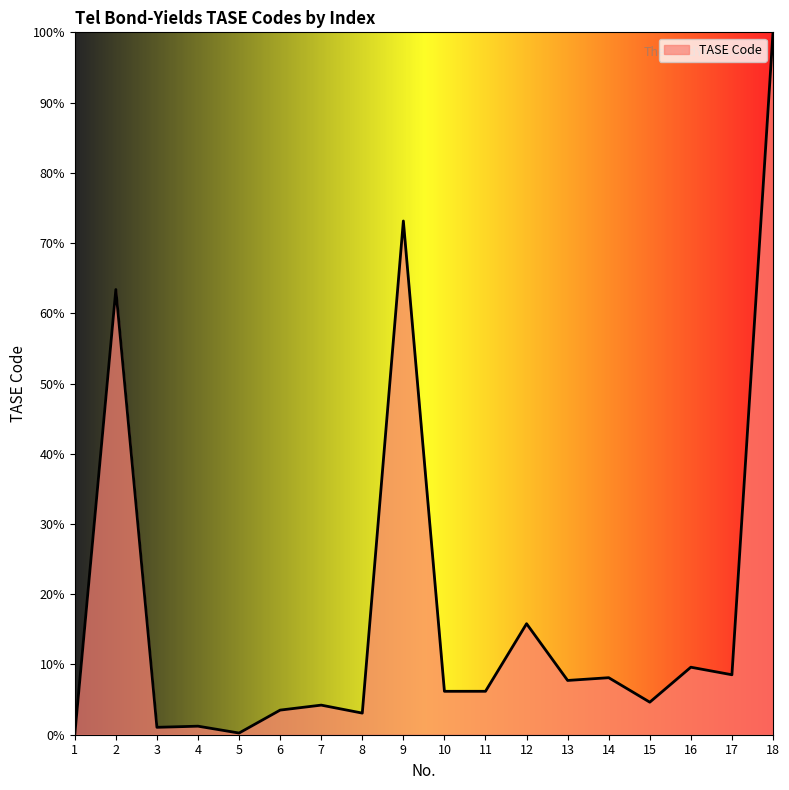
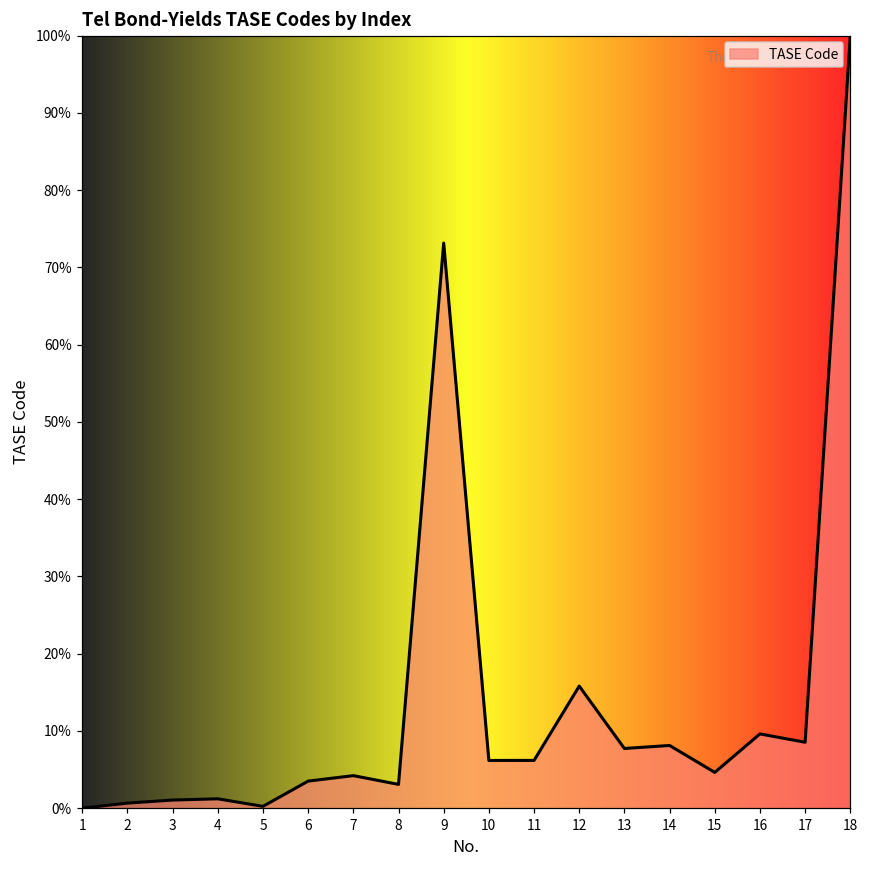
2: 63% -> 1%
